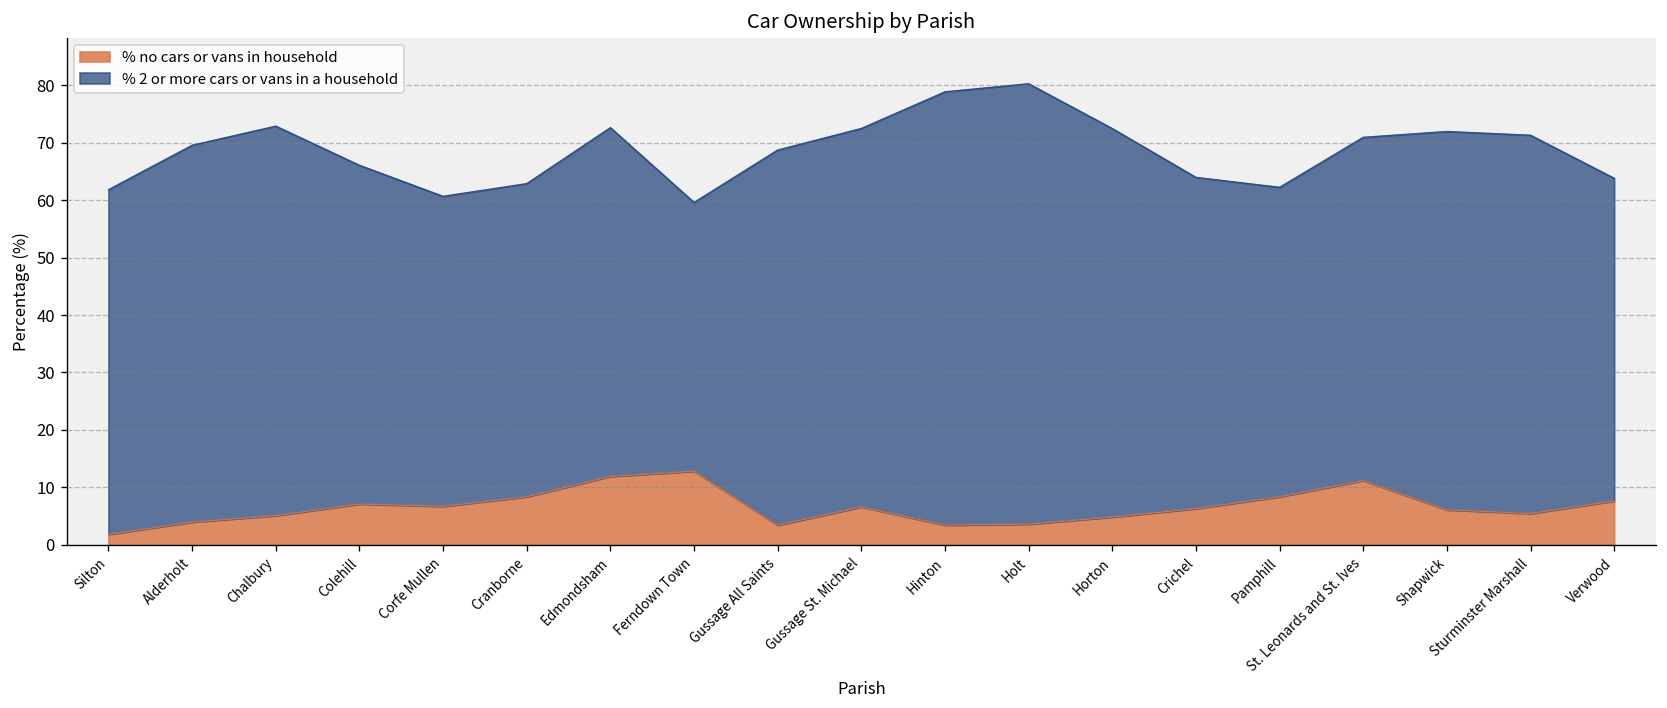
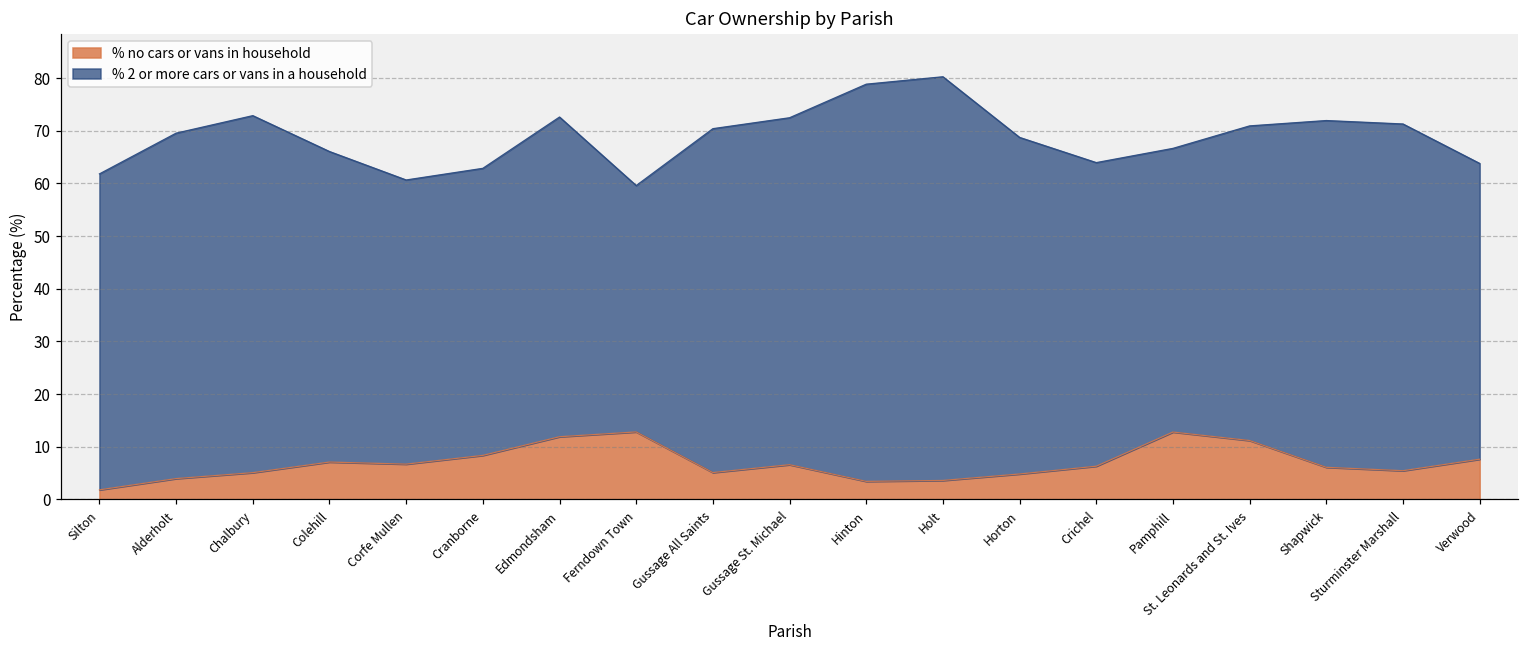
% no cars or vans in household, Gussage All Saints: 3 -> 5
% 2 or more cars or vans in a household, Horton: 68 -> 64
% no cars or vans in household, Pamphill: 8 -> 13
